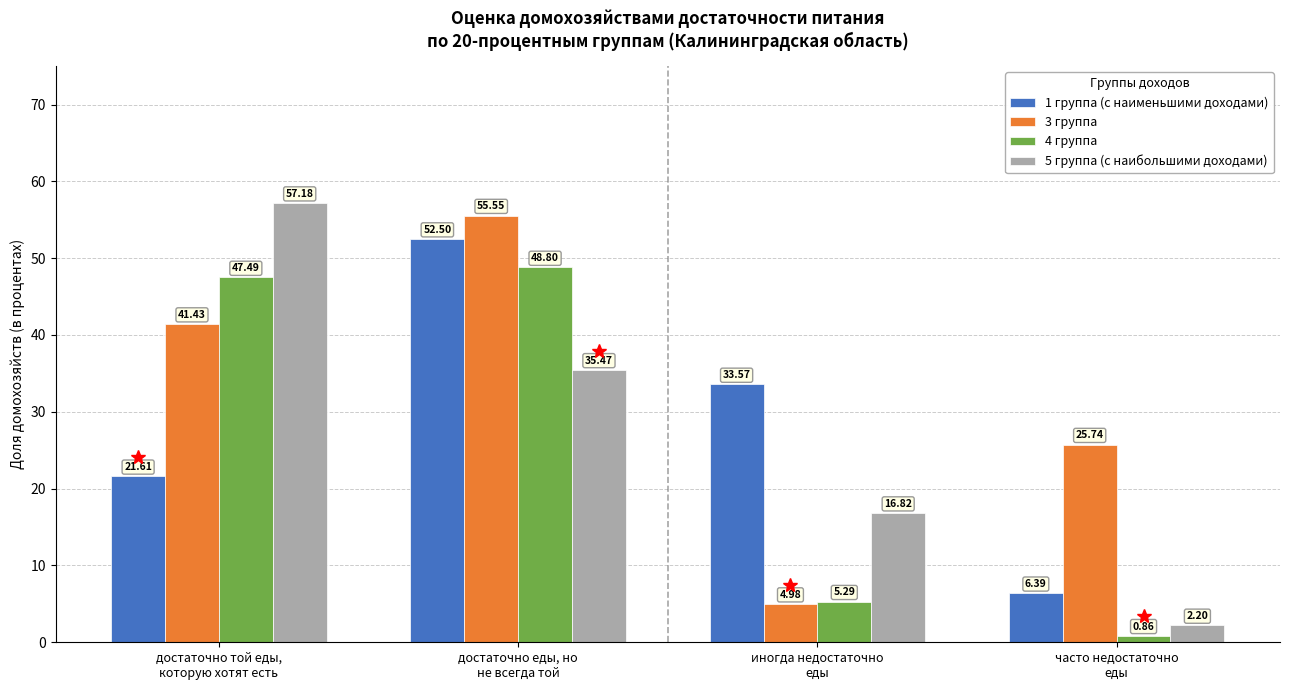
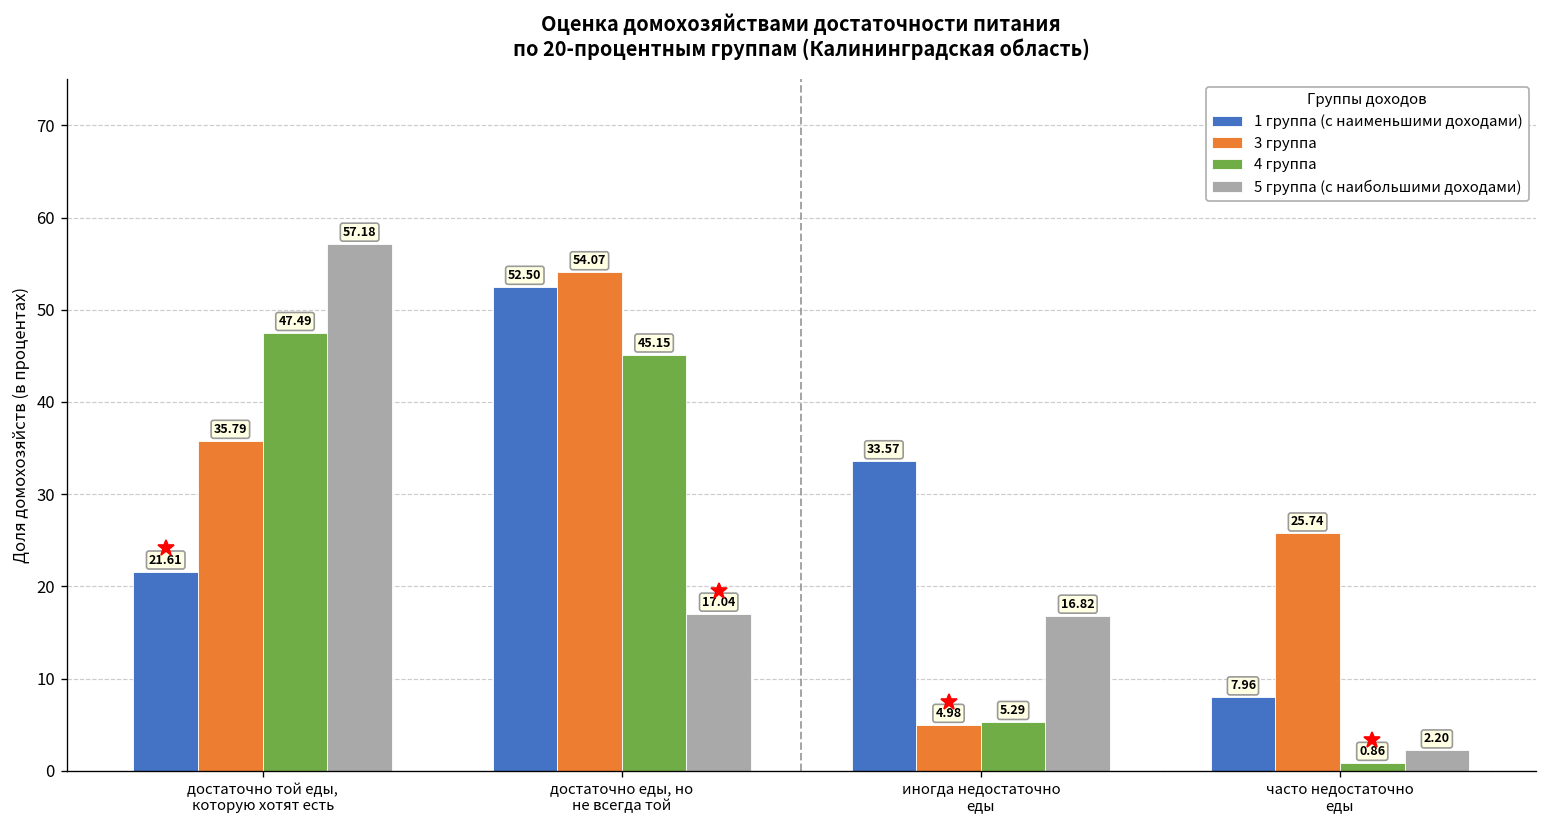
3 группа, достаточно той еды, которую хотят есть: 41.43 -> 35.79
3 группа, достаточно еды, но не всегда той: 55.55 -> 54.07
4 группа, достаточно еды, но не всегда той: 48.80 -> 45.15
5 группа (с наибольшими доходами), достаточно еды, но не всегда той: 35.47 -> 17.04
1 группа (с наименьшими доходами), часто недостаточно еды: 6.39 -> 7.96
